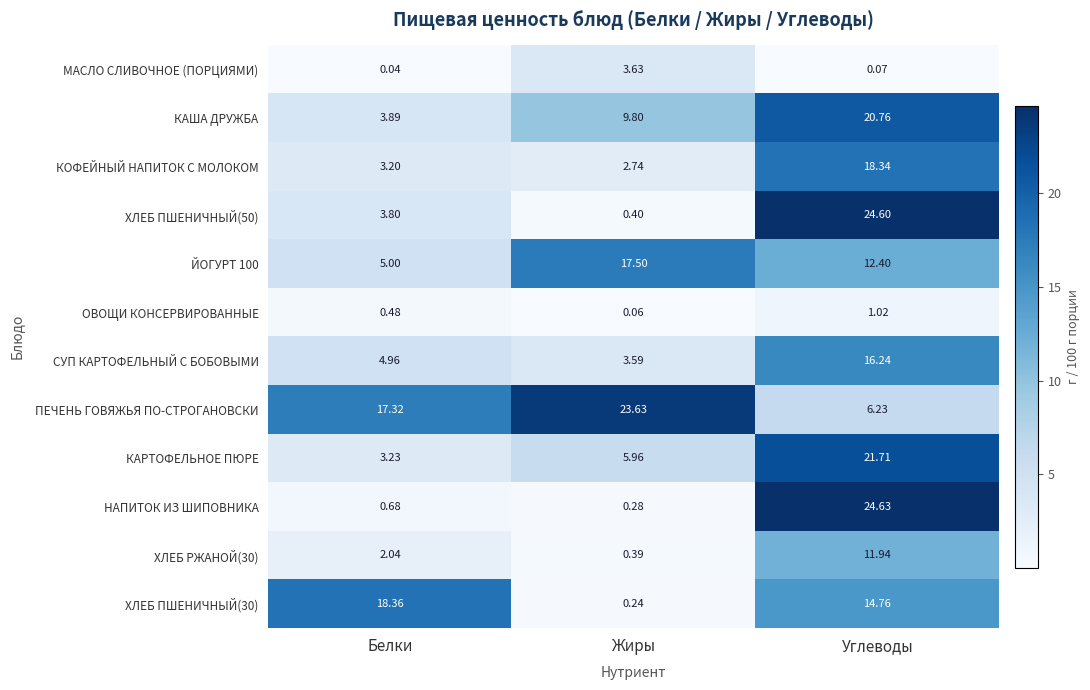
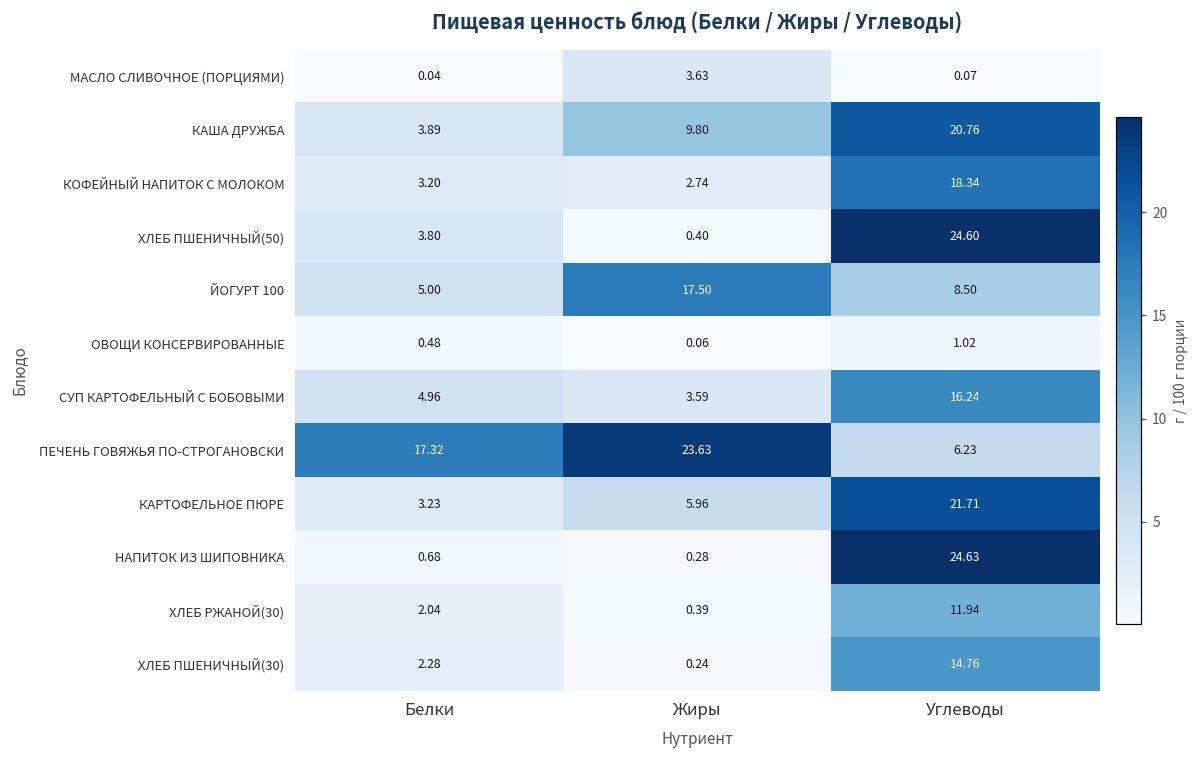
ЙОГУРТ 100, Углеводы: 12.40 -> 8.50
ХЛЕБ ПШЕНИЧНЫЙ(30), Белки: 18.36 -> 2.28
